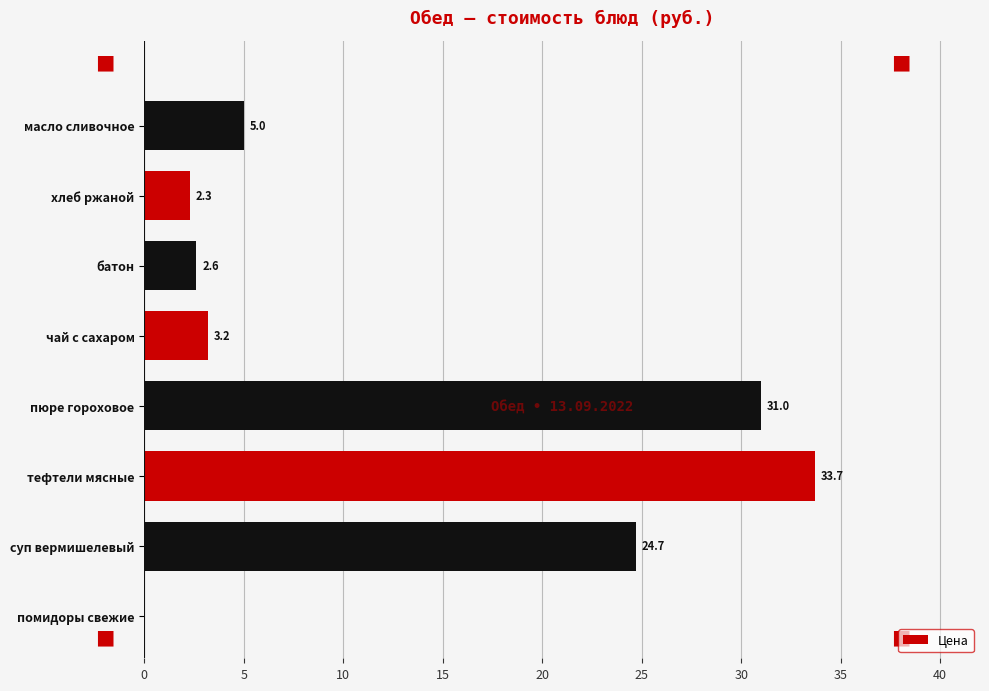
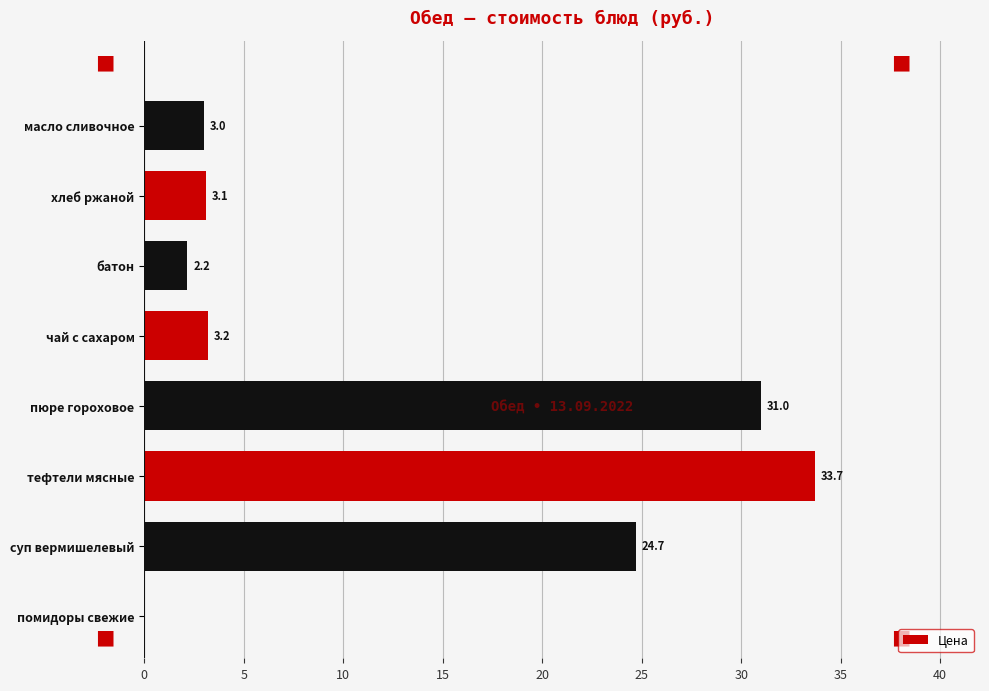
масло сливочное: 5.0 -> 3.0
хлеб ржаной: 2.3 -> 3.1
батон: 2.6 -> 2.2
